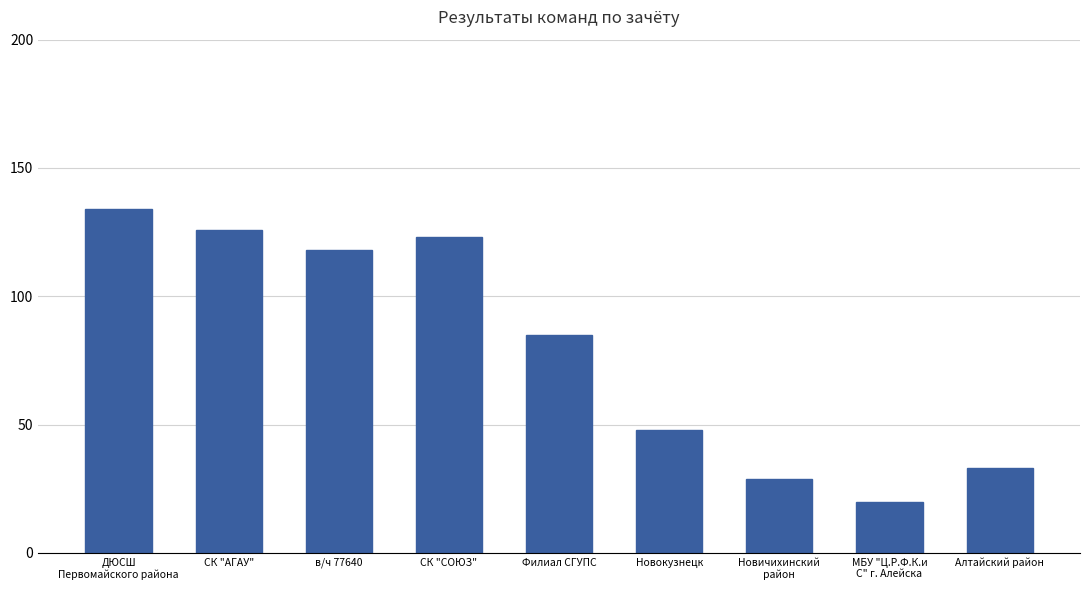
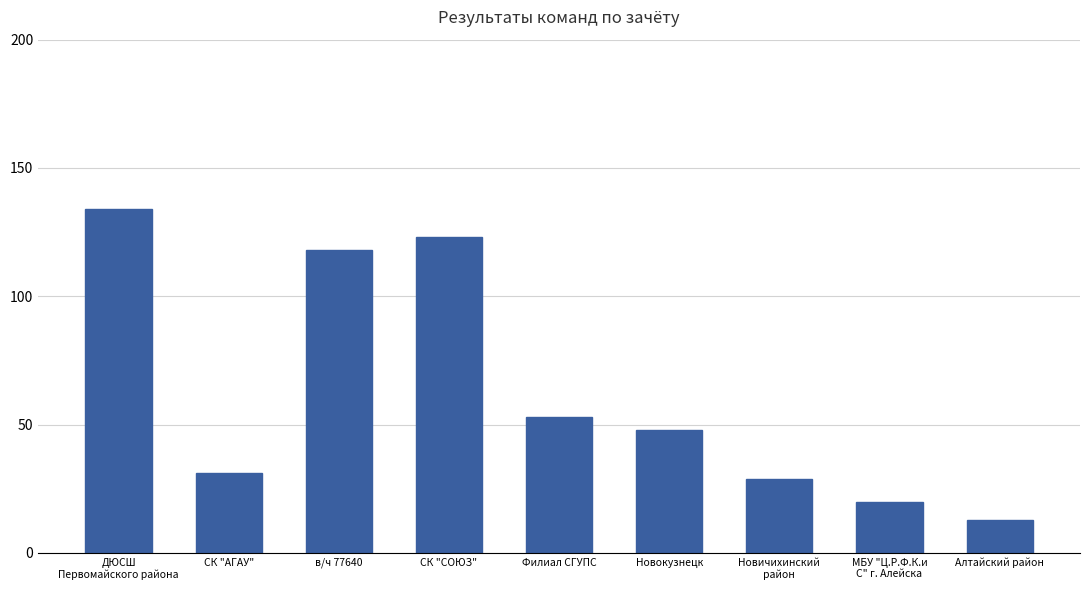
СК "АГАУ": 126 -> 31
Филиал СГУПС: 85 -> 53
Алтайский район: 33 -> 13
